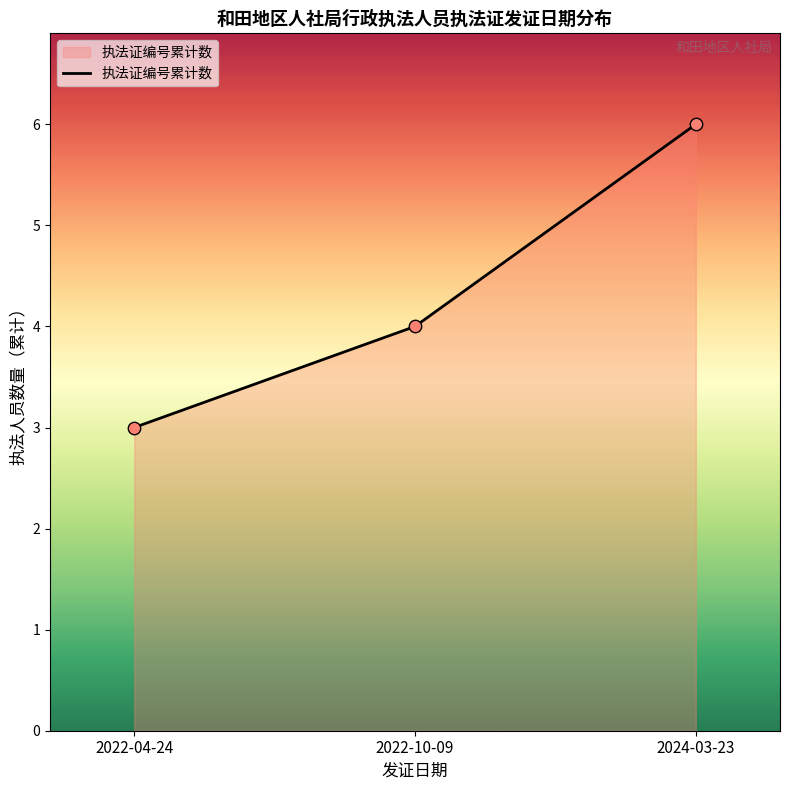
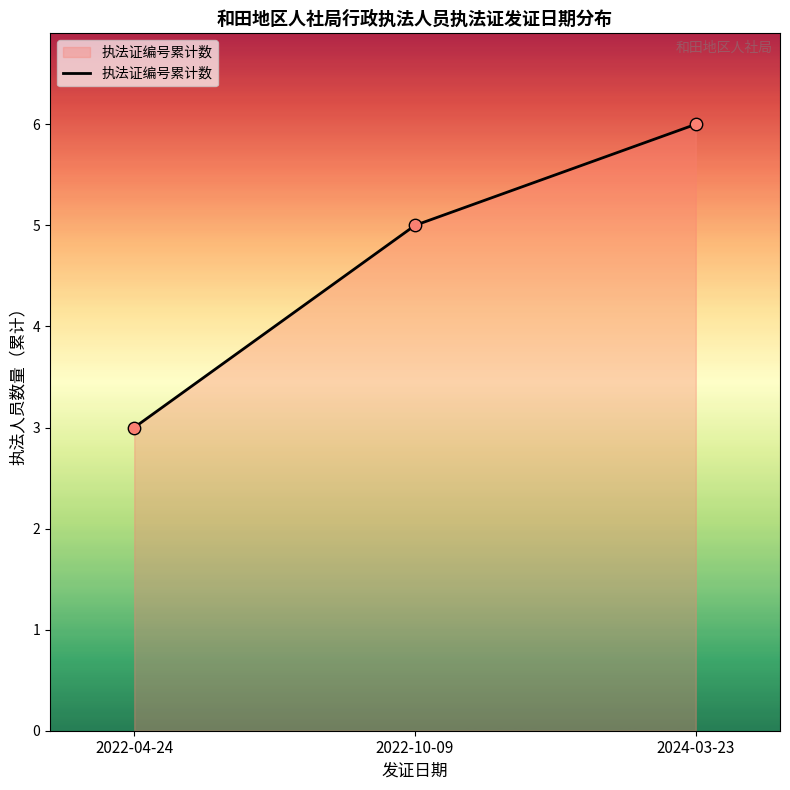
2022-10-09: 4 -> 5
